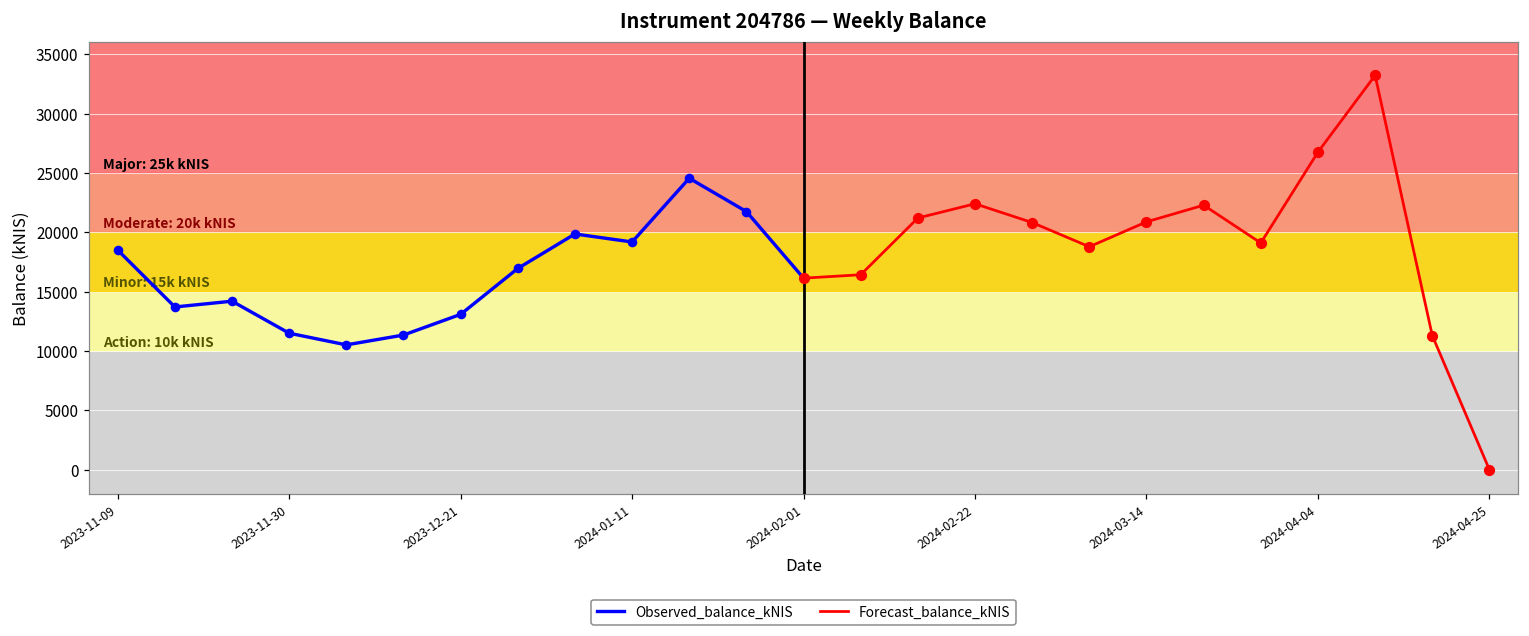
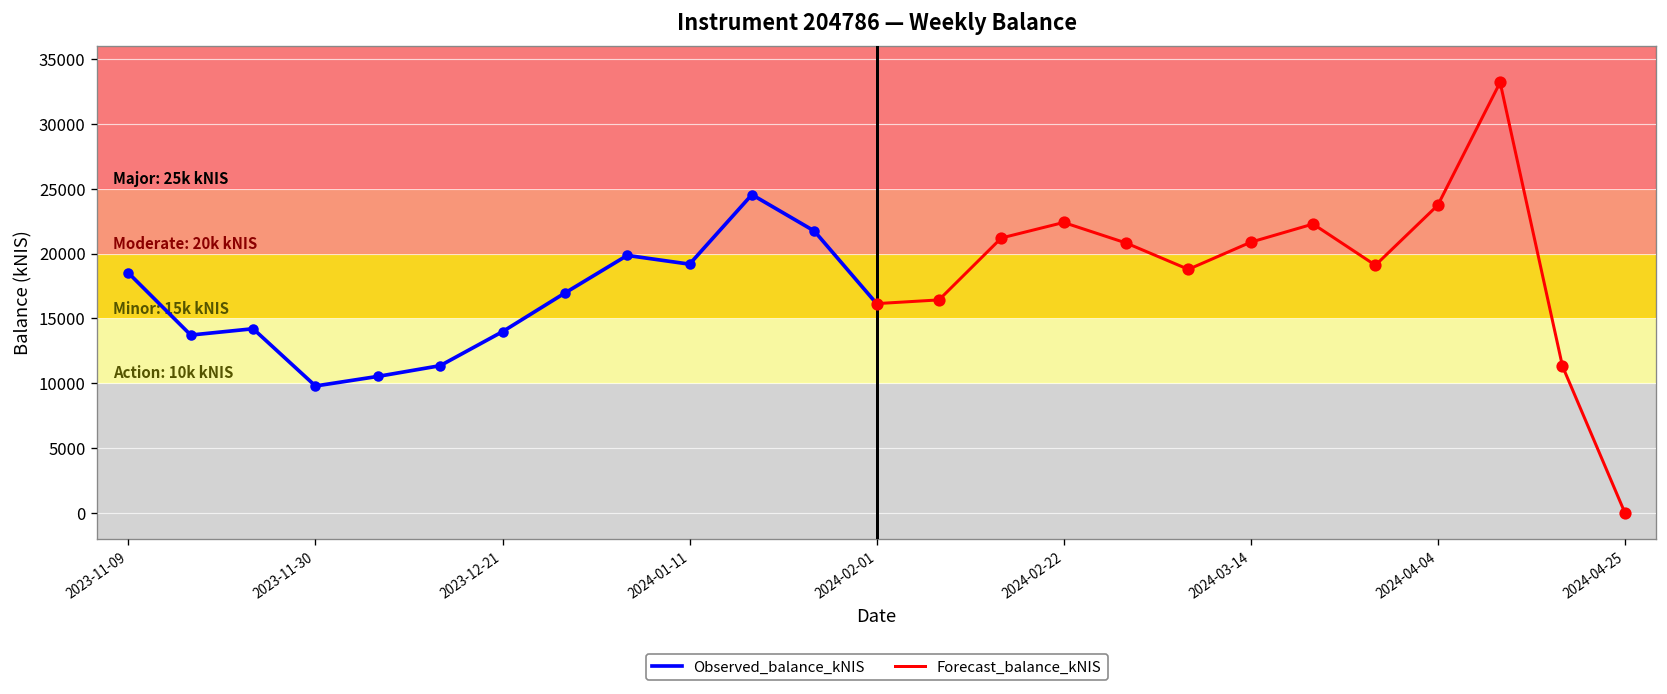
Observed_balance_kNIS, 2023-11-30: 11500 -> 9800
Observed_balance_kNIS, 2023-12-21: 13100 -> 14000
Forecast_balance_kNIS, 2024-04-04: 26800 -> 23700
